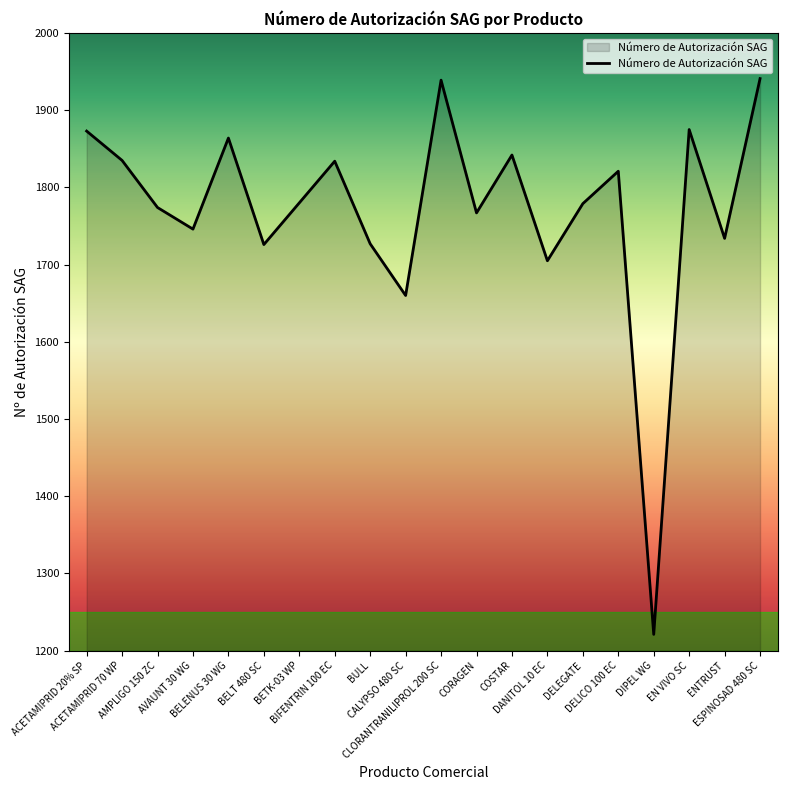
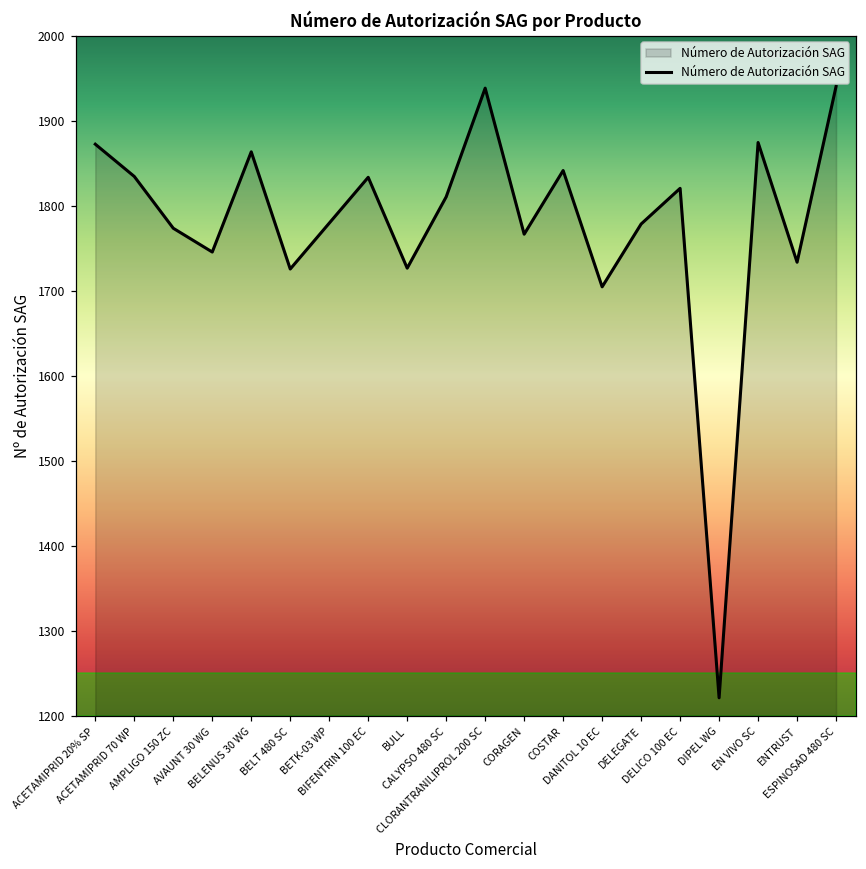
CALYPSO 480 SC: 1660 -> 1810
